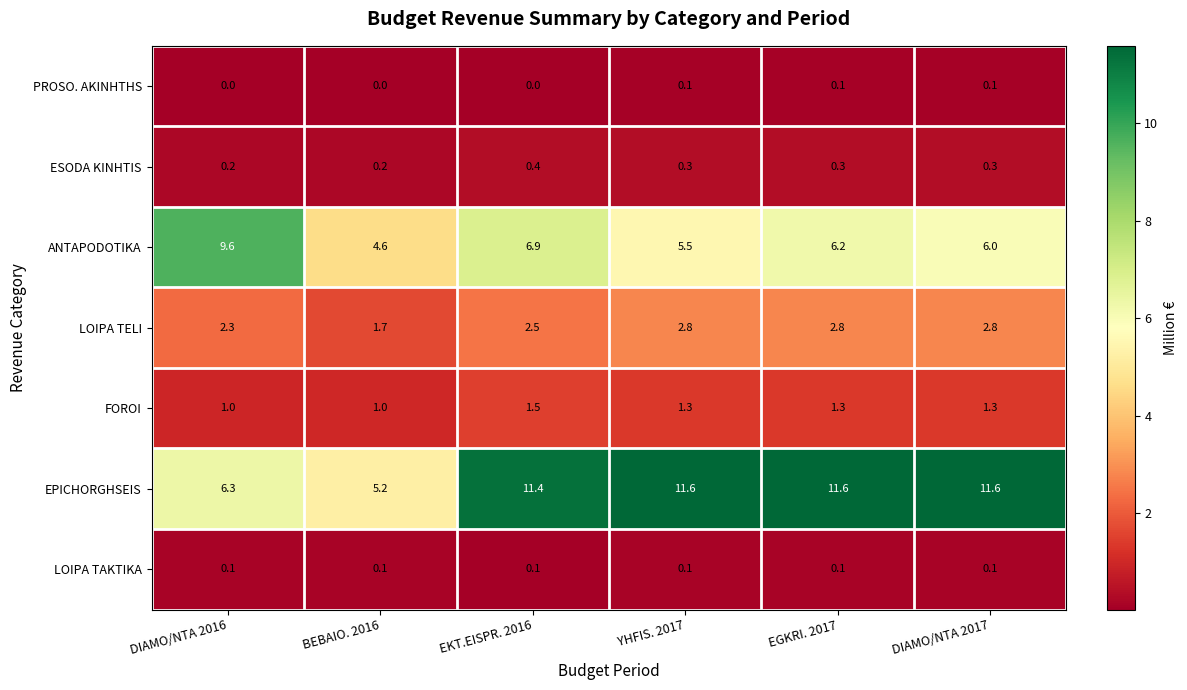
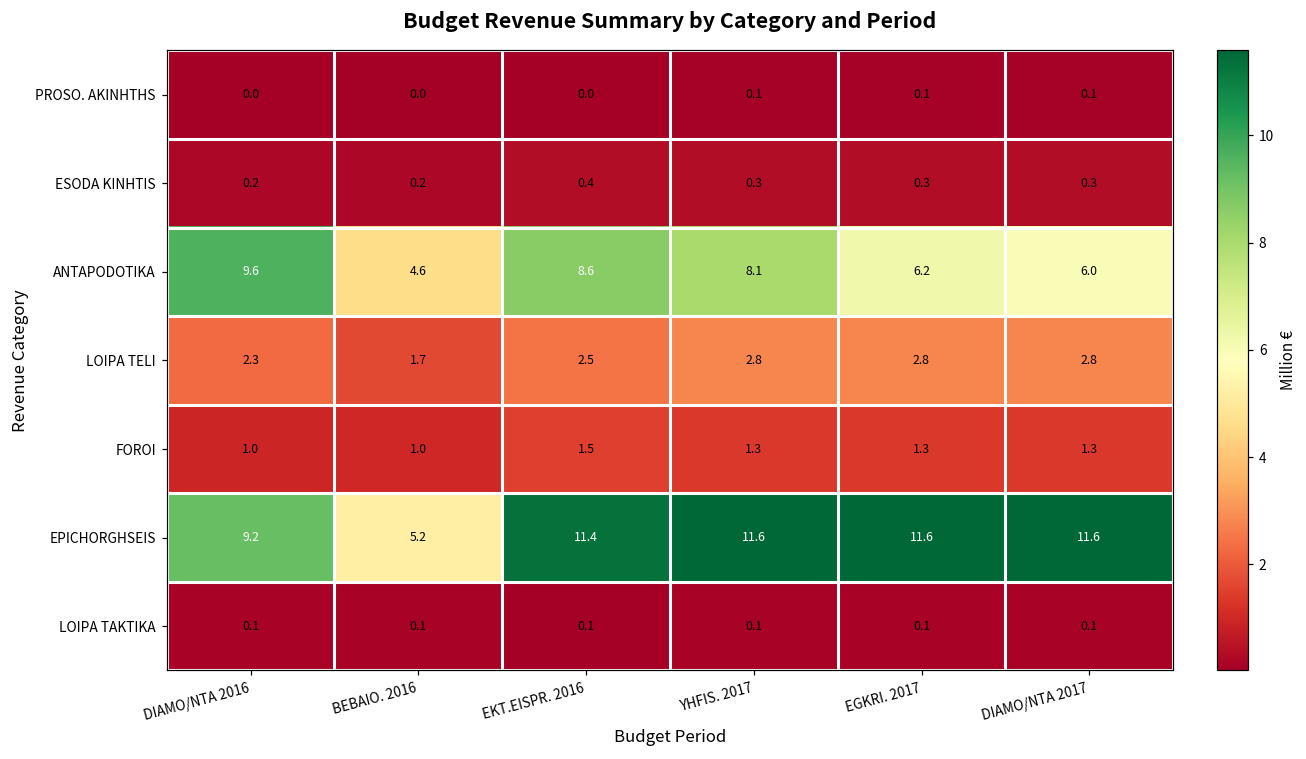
ANTAPODOTIKA, EKT.EISPR. 2016: 6.9 -> 8.6
ANTAPODOTIKA, YHFIS. 2017: 5.5 -> 8.1
EPICHORGHSEIS, DIAMO/NTA 2016: 6.3 -> 9.2
